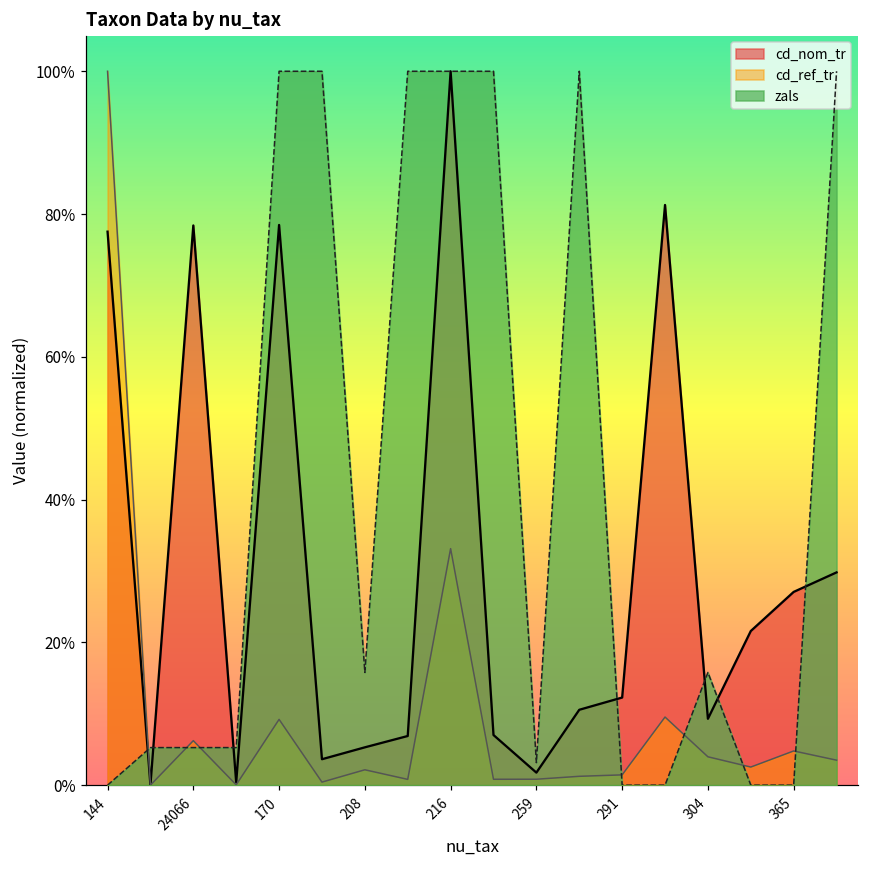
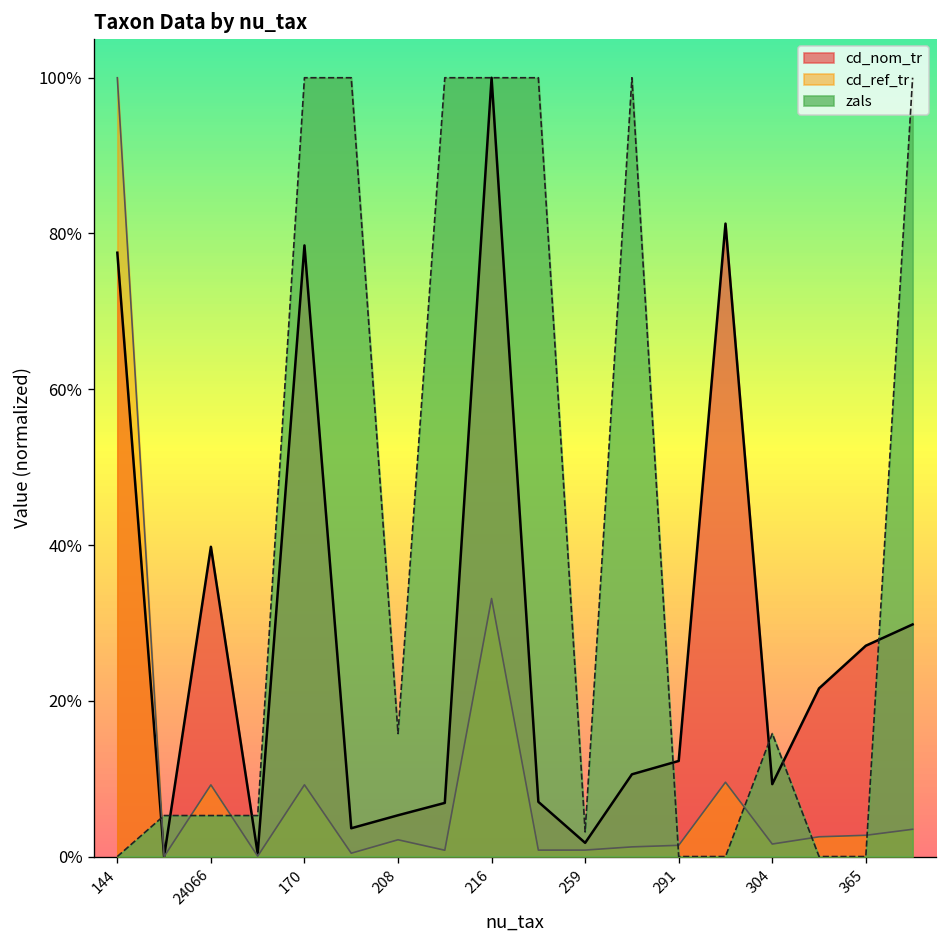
cd_nom_tr, 24066: 78% -> 40%
cd_ref_tr, 24066: 6% -> 9%
cd_ref_tr, 304: 4% -> 2%
cd_ref_tr, 365: 5% -> 3%
